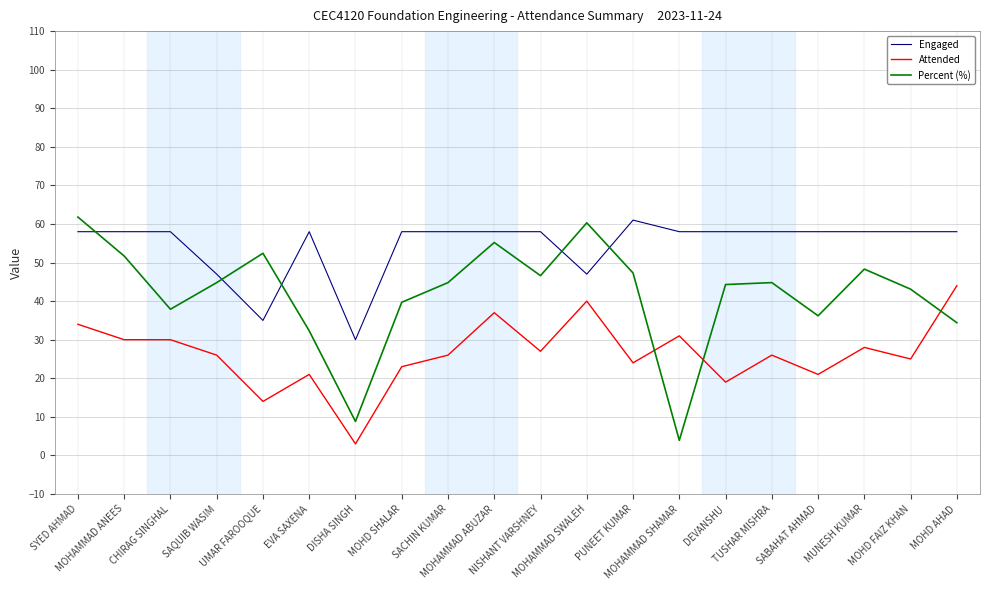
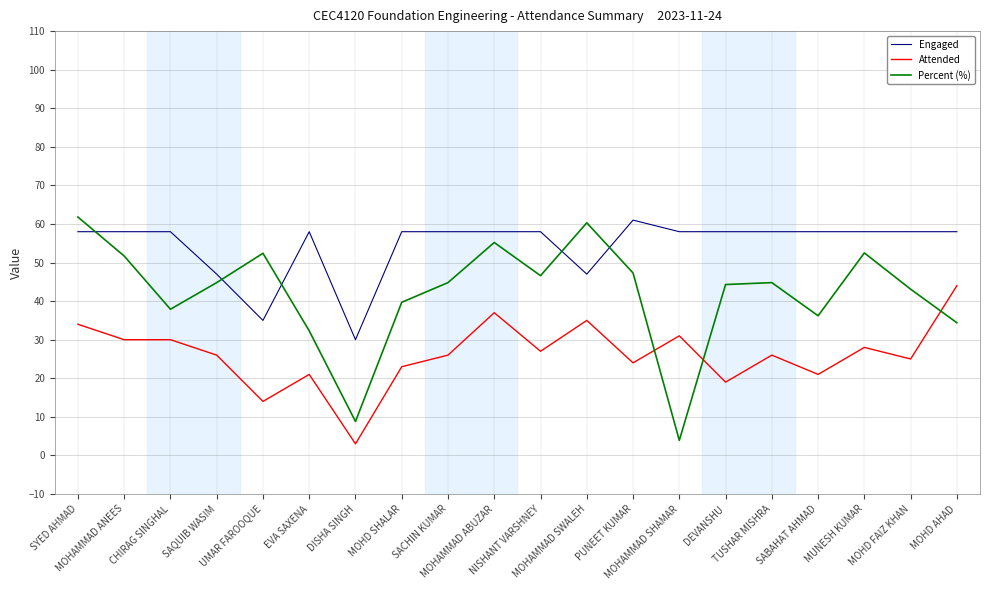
Attended, MOHAMMAD SWALEH: 40 -> 35
Percent (%), MUNESH KUMAR: 48 -> 53
